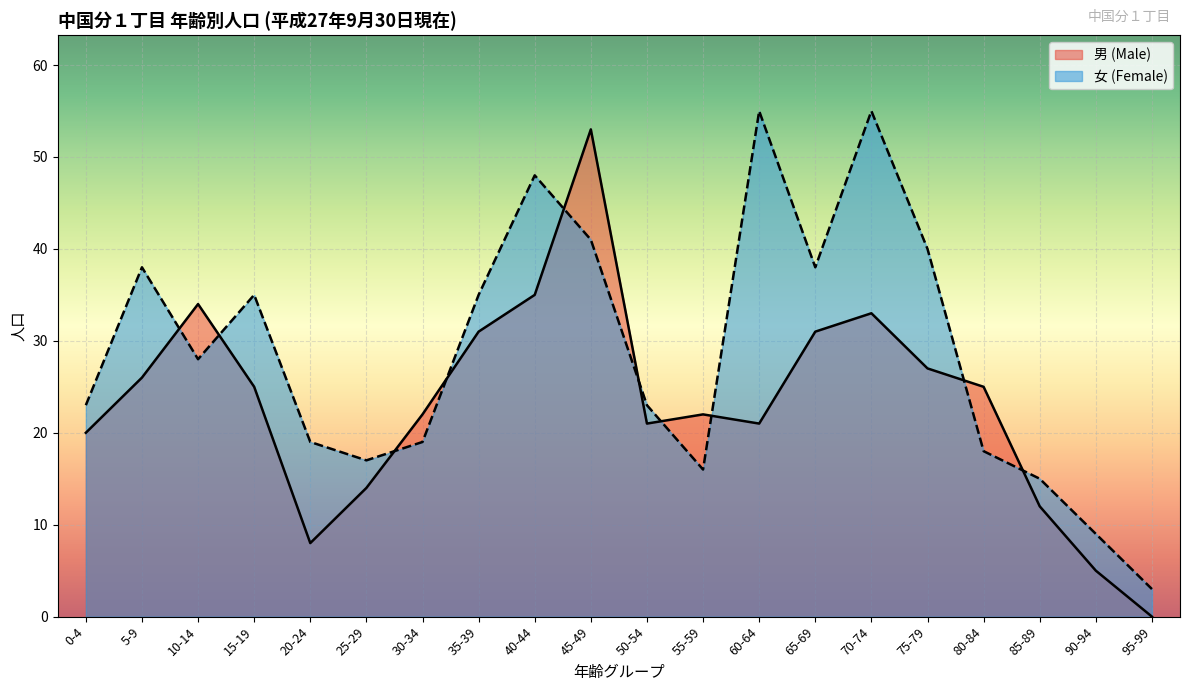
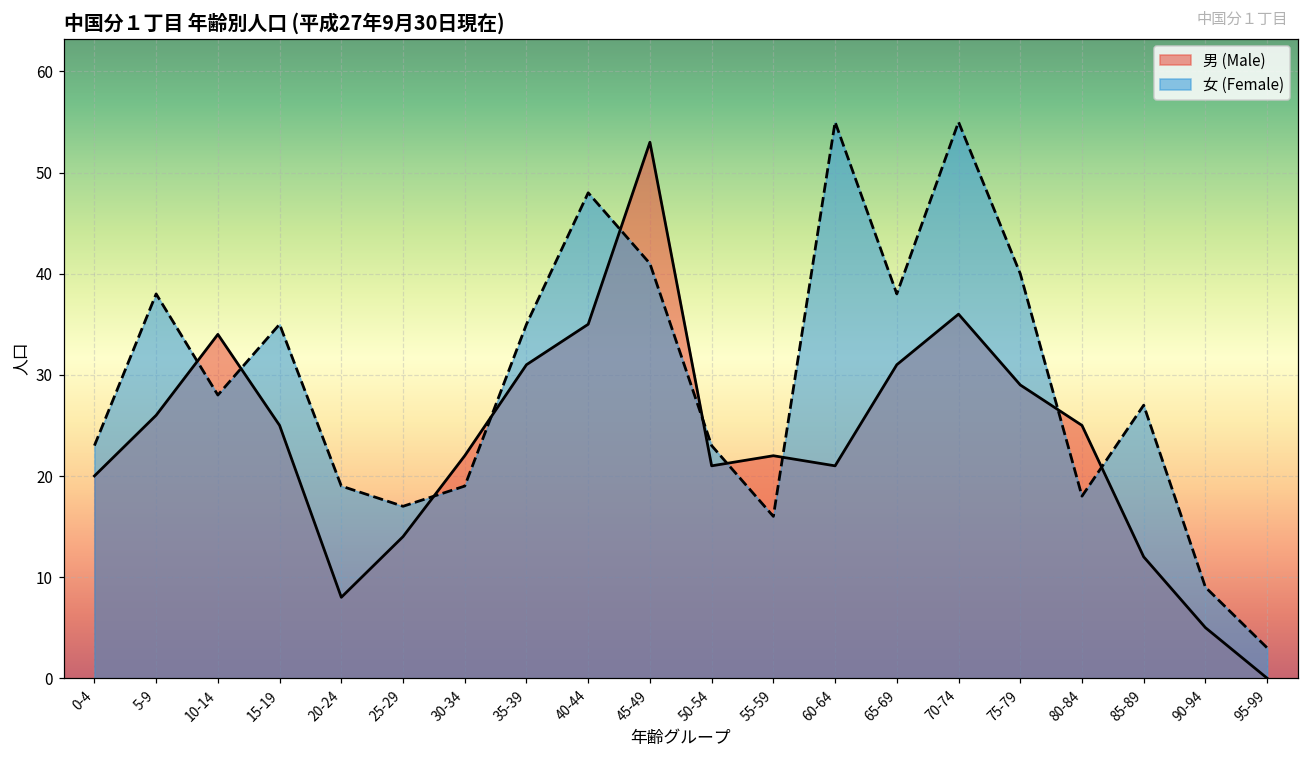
男 (Male), 70-74: 33 -> 36
男 (Male), 75-79: 27 -> 29
女 (Female), 85-89: 15 -> 27
